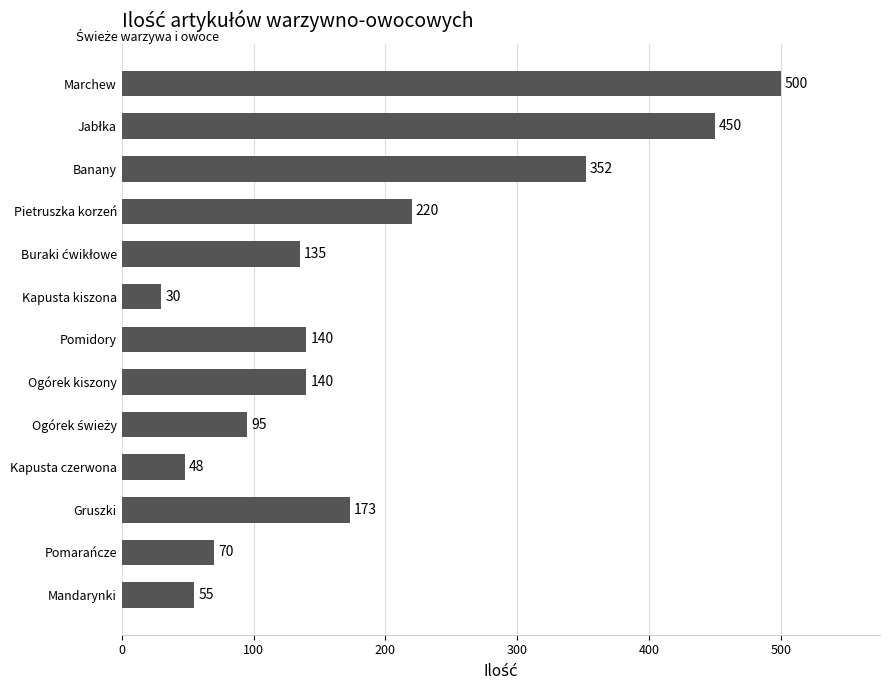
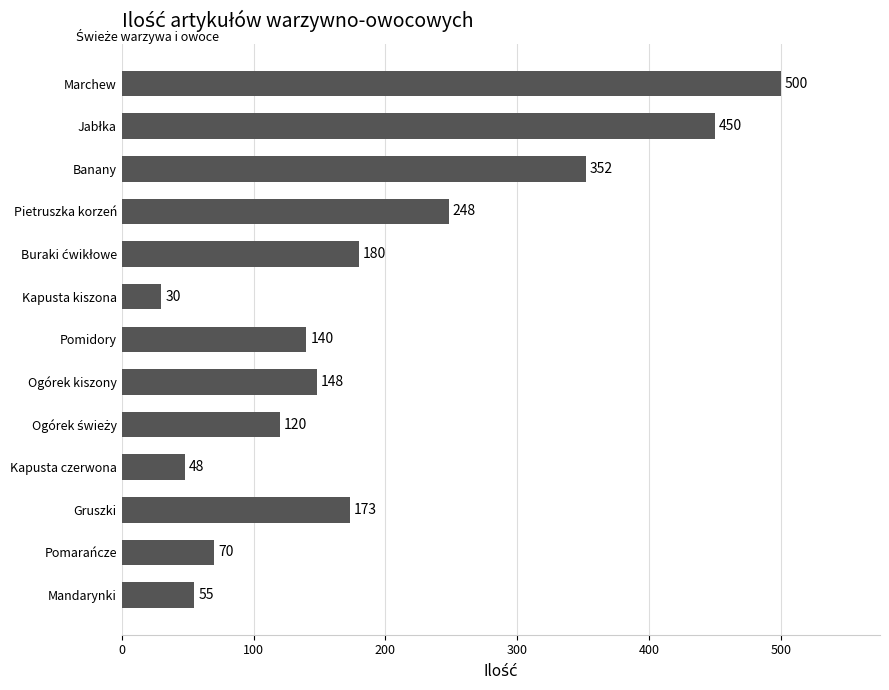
Pietruszka korzeń: 220 -> 248
Buraki ćwikłowe: 135 -> 180
Ogórek kiszony: 140 -> 148
Ogórek świeży: 95 -> 120
